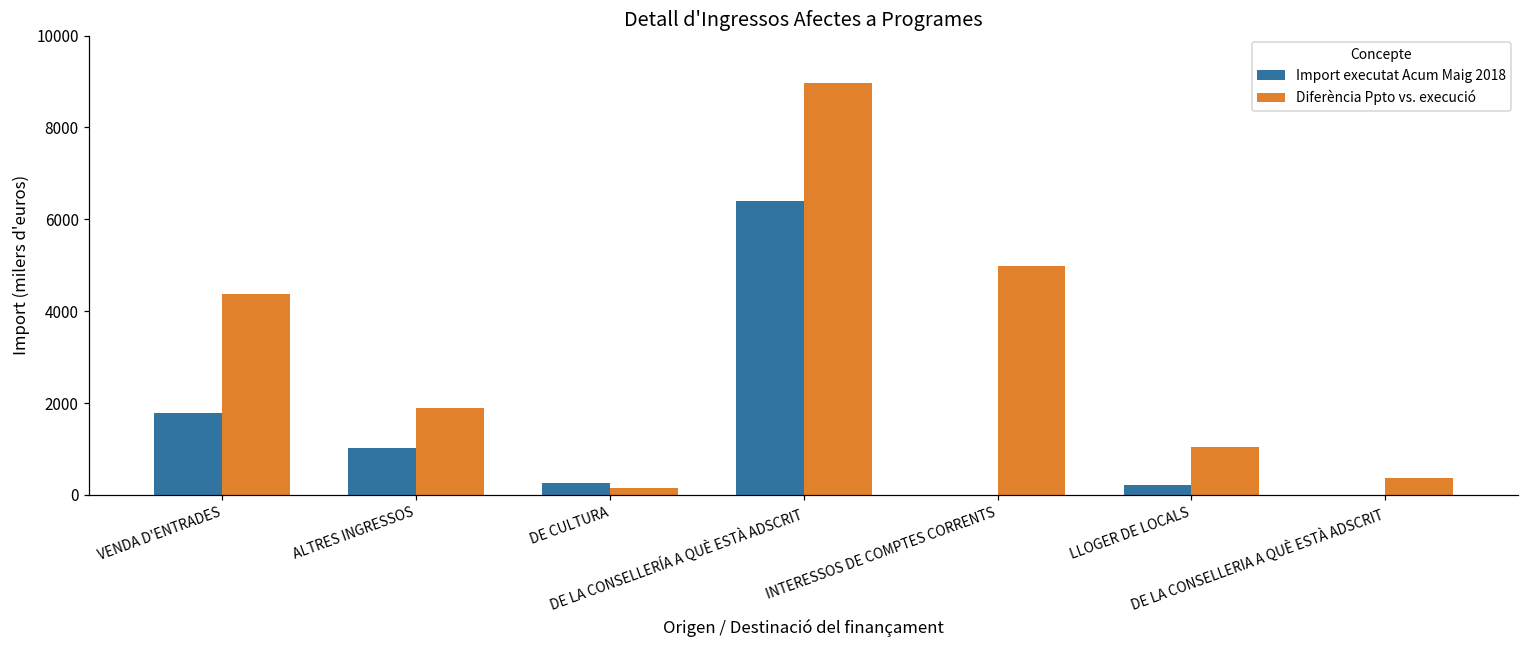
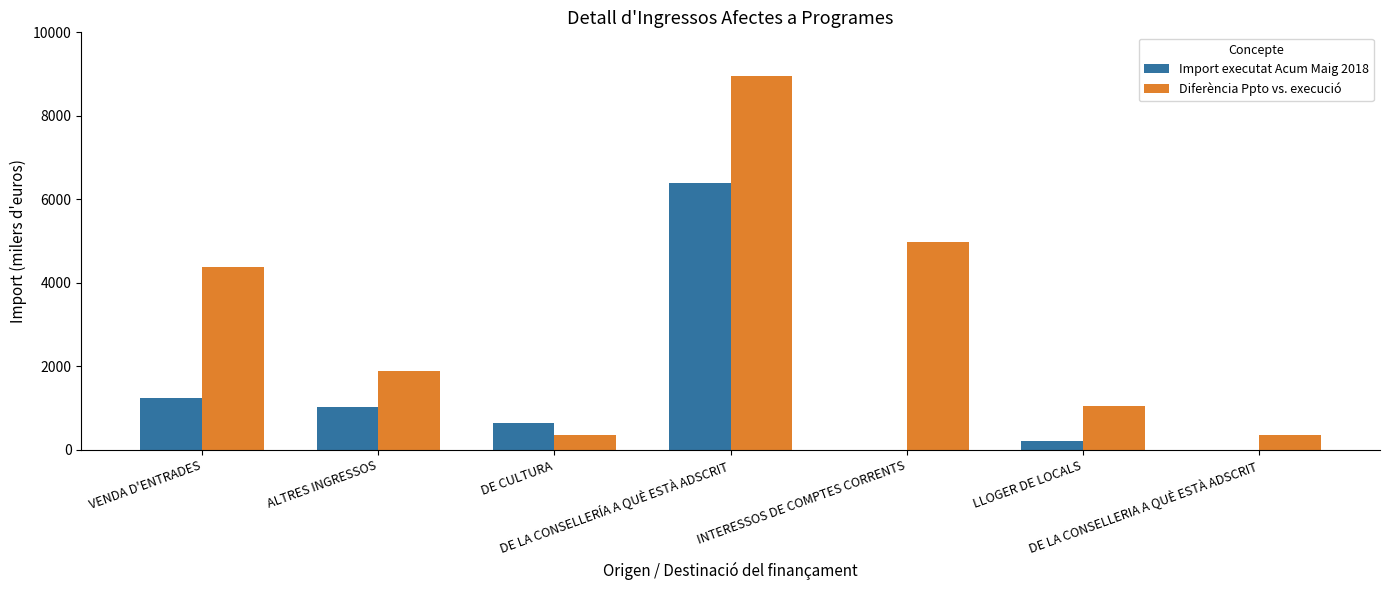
Import executat Acum Maig 2018, VENDA D'ENTRADES: 1800 -> 1300
Import executat Acum Maig 2018, DE CULTURA: 300 -> 600
Diferència Ppto vs. execució, DE CULTURA: 100 -> 400
